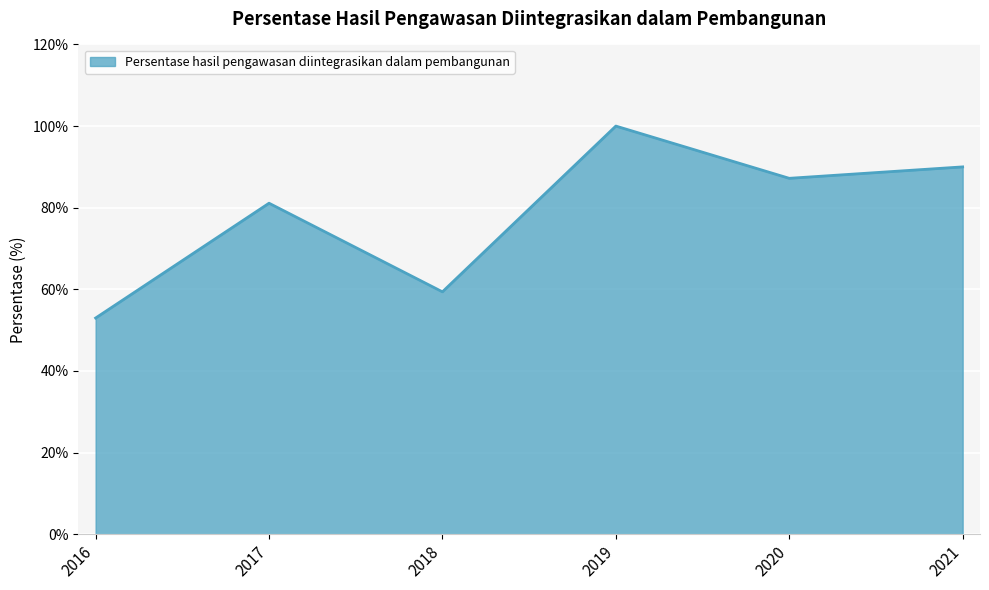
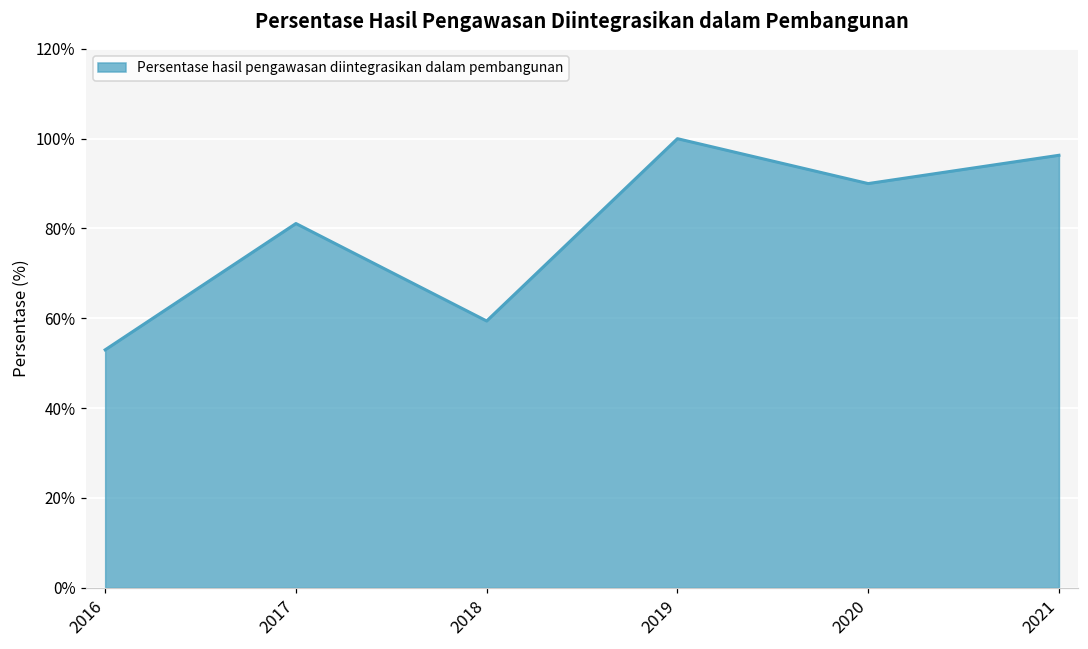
2020: 87% -> 90%
2021: 90% -> 96%
